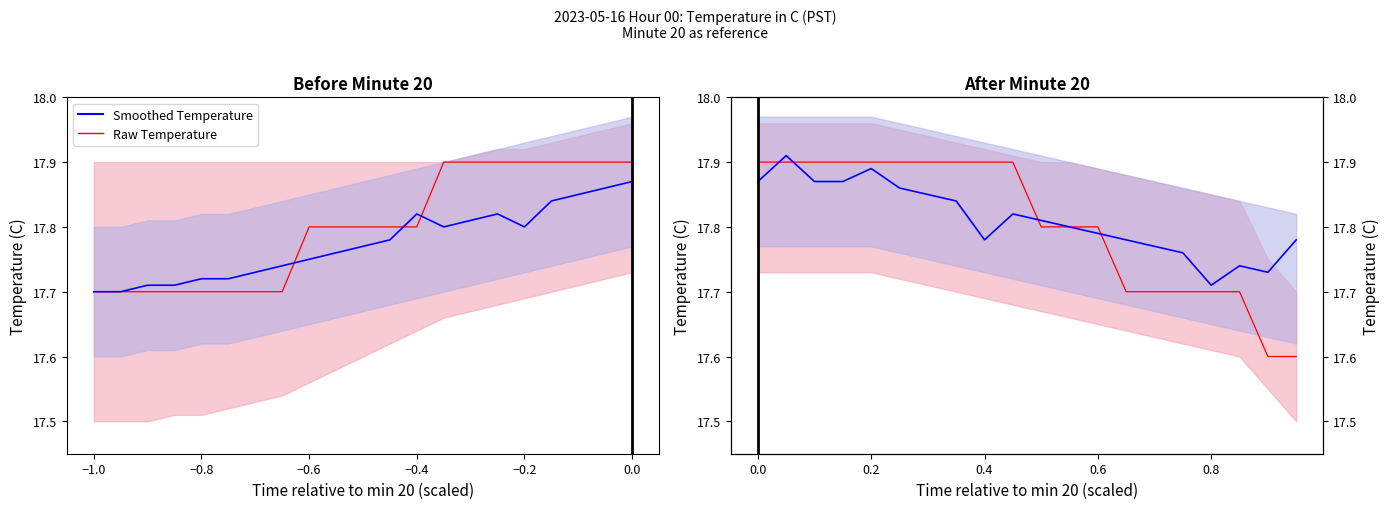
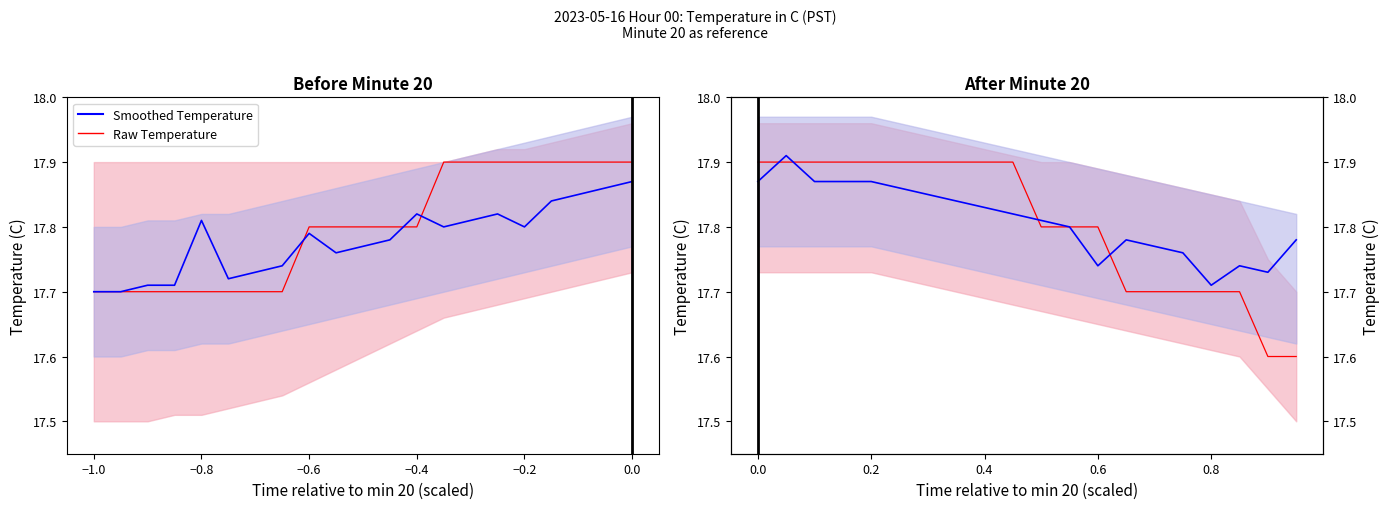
Before Minute 20, Smoothed Temperature, −0.8: 17.72 -> 17.81
Before Minute 20, Smoothed Temperature, −0.6: 17.75 -> 17.79
After Minute 20, Smoothed Temperature, 0.2: 17.89 -> 17.87
After Minute 20, Smoothed Temperature, 0.4: 17.78 -> 17.83
After Minute 20, Smoothed Temperature, 0.6: 17.79 -> 17.74
